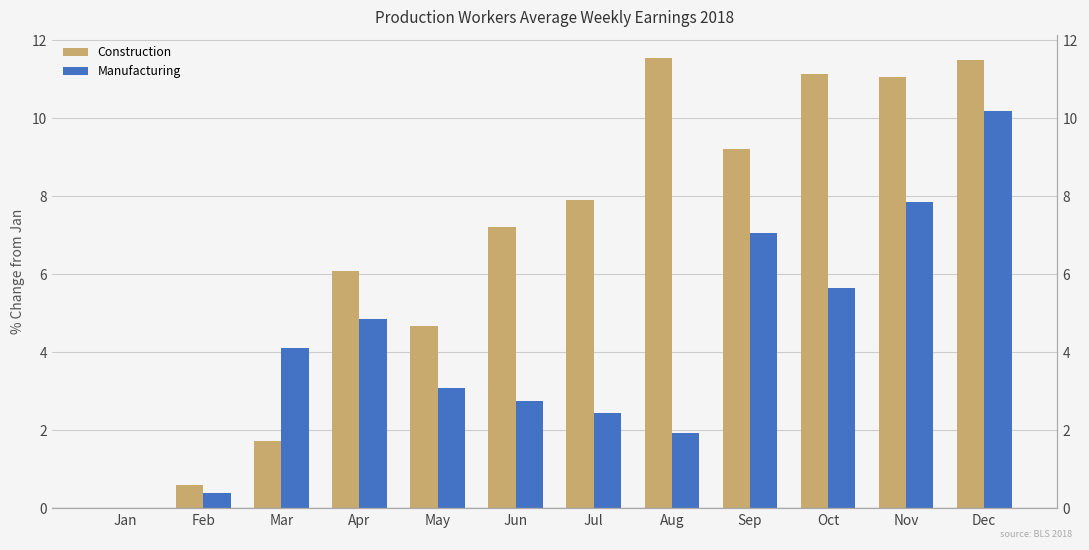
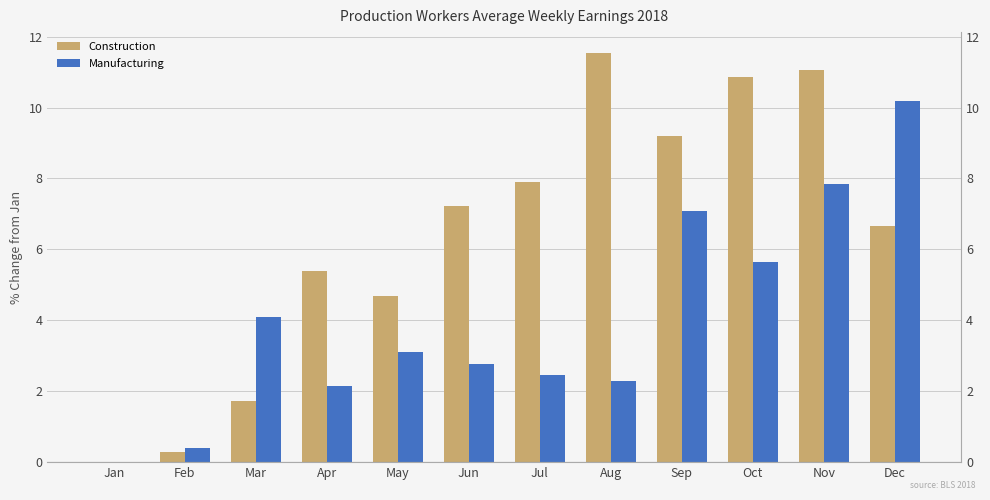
Construction, Feb: 0.6 -> 0.3
Construction, Apr: 6.1 -> 5.4
Manufacturing, Apr: 4.9 -> 2.2
Manufacturing, Aug: 1.9 -> 2.3
Construction, Oct: 11.1 -> 10.9
Construction, Dec: 11.5 -> 6.7
